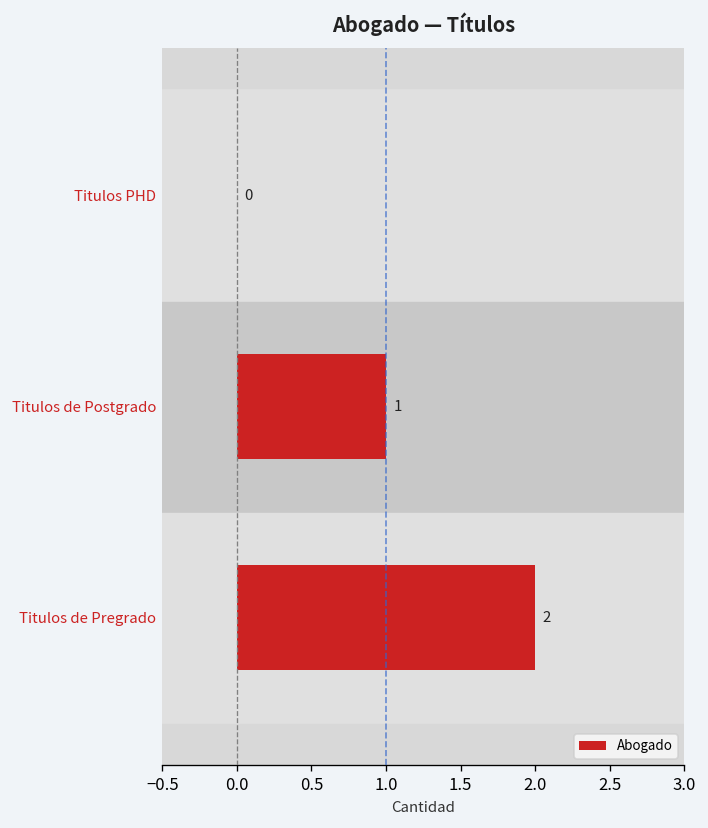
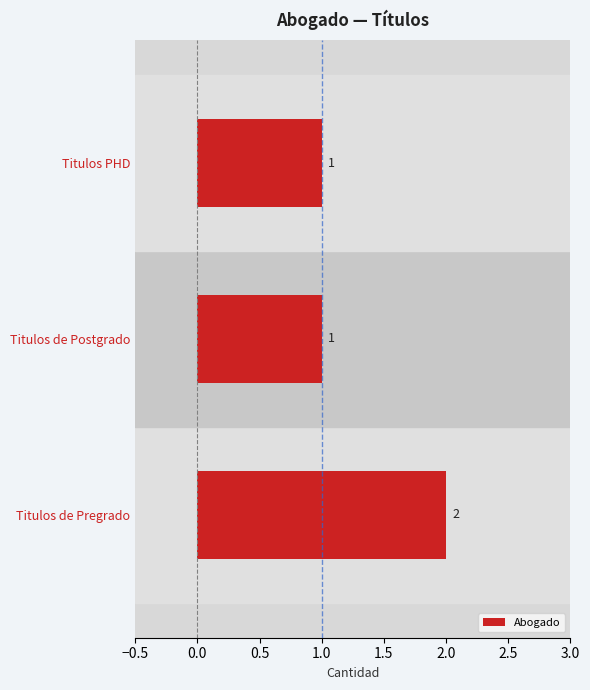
Titulos PHD: 0 -> 1
